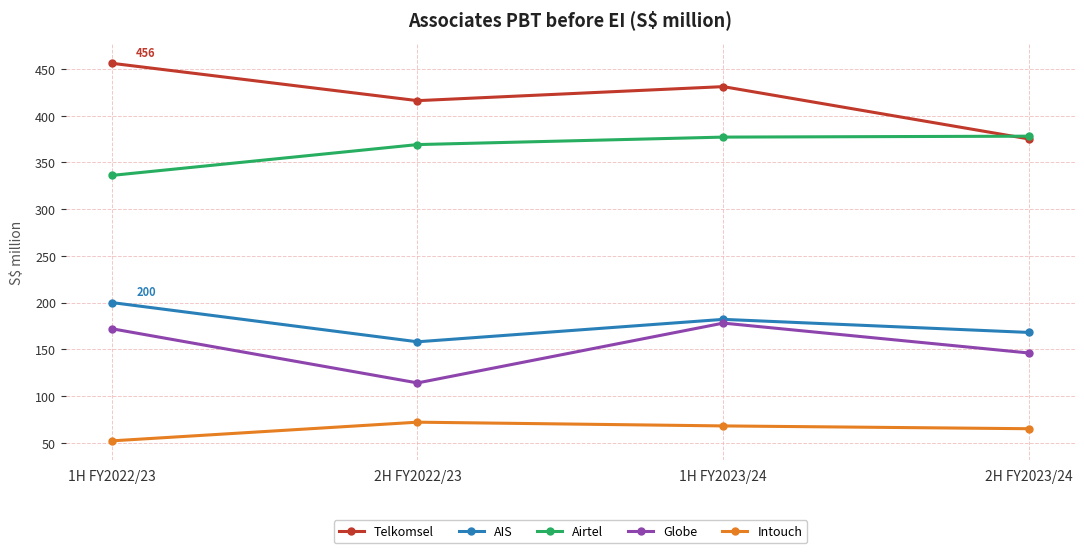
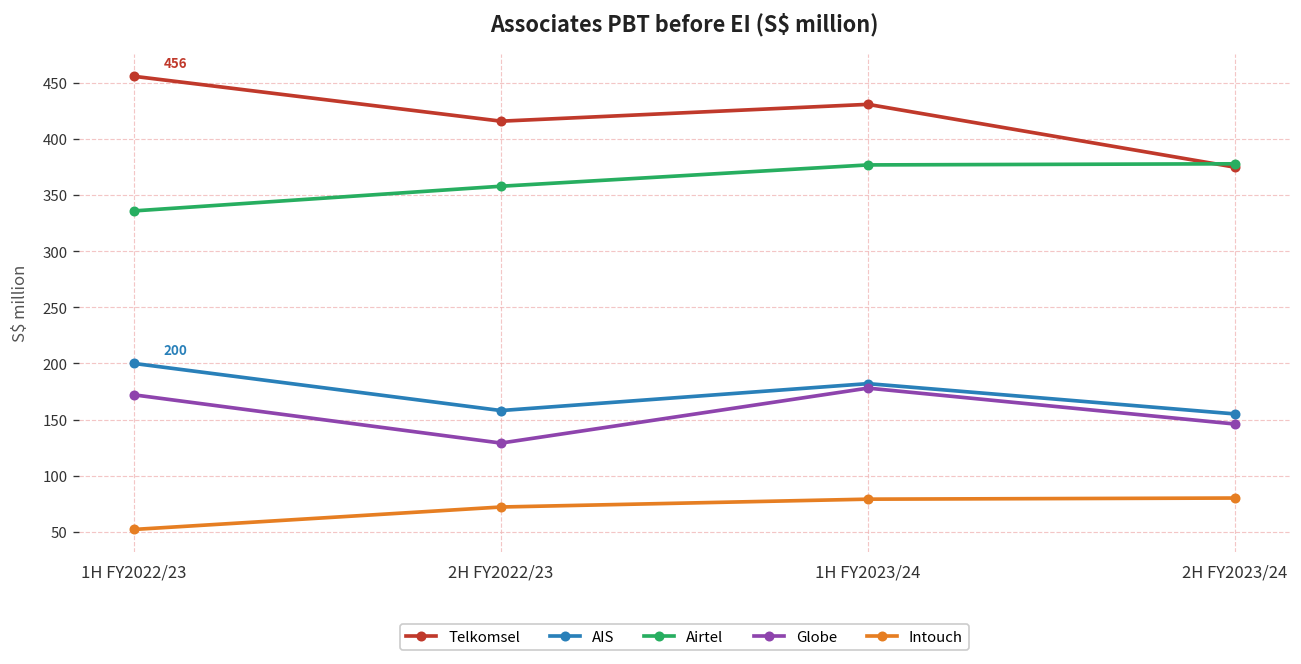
Airtel, 2H FY2022/23: 370 -> 360
Globe, 2H FY2022/23: 110 -> 130
Intouch, 1H FY2023/24: 70 -> 80
AIS, 2H FY2023/24: 170 -> 160
Intouch, 2H FY2023/24: 70 -> 80
